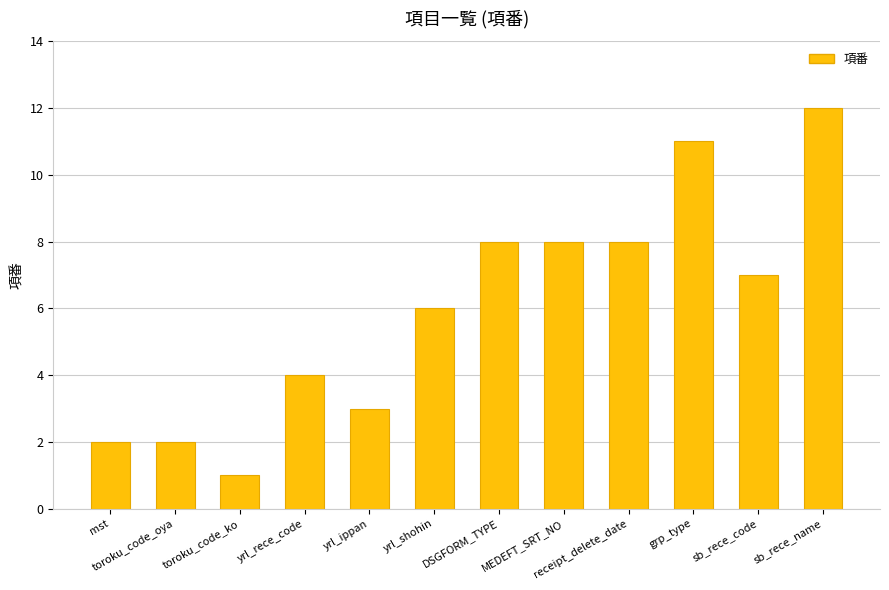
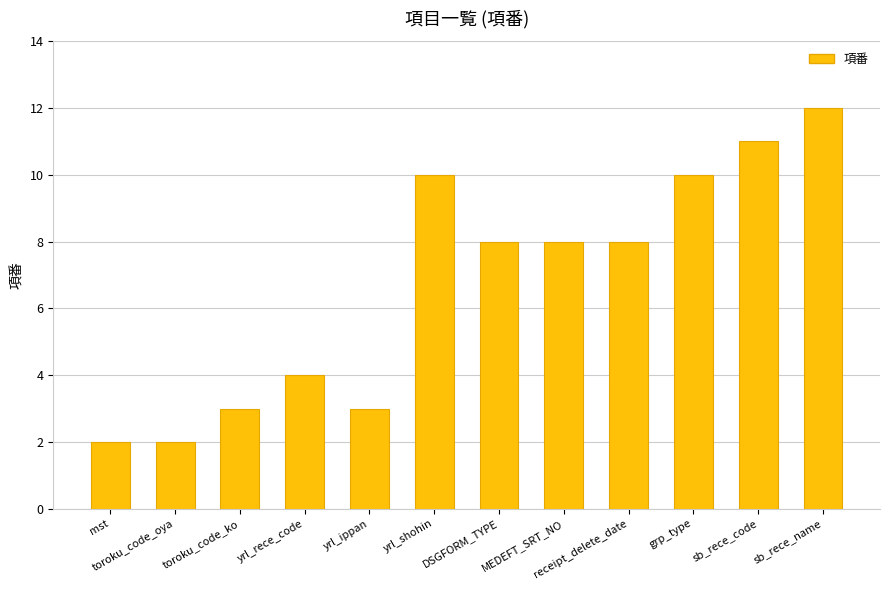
toroku_code_ko: 1 -> 3
yrl_shohin: 6 -> 10
grp_type: 11 -> 10
sb_rece_code: 7 -> 11
